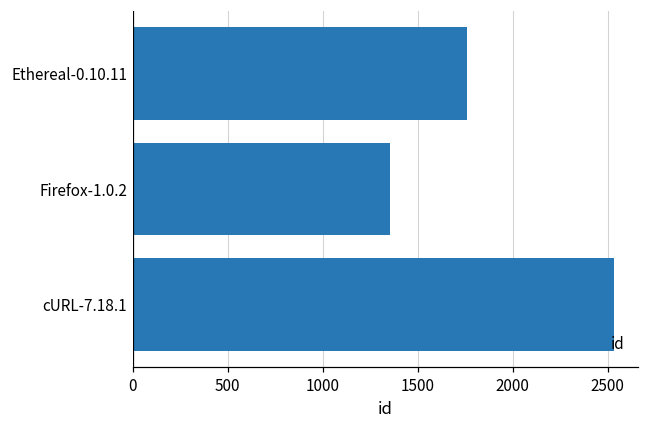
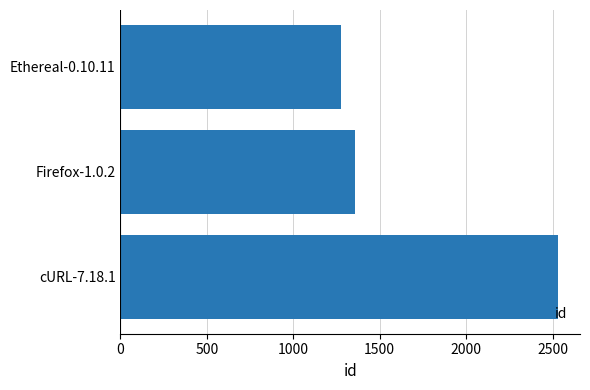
Ethereal-0.10.11: 1760 -> 1280
